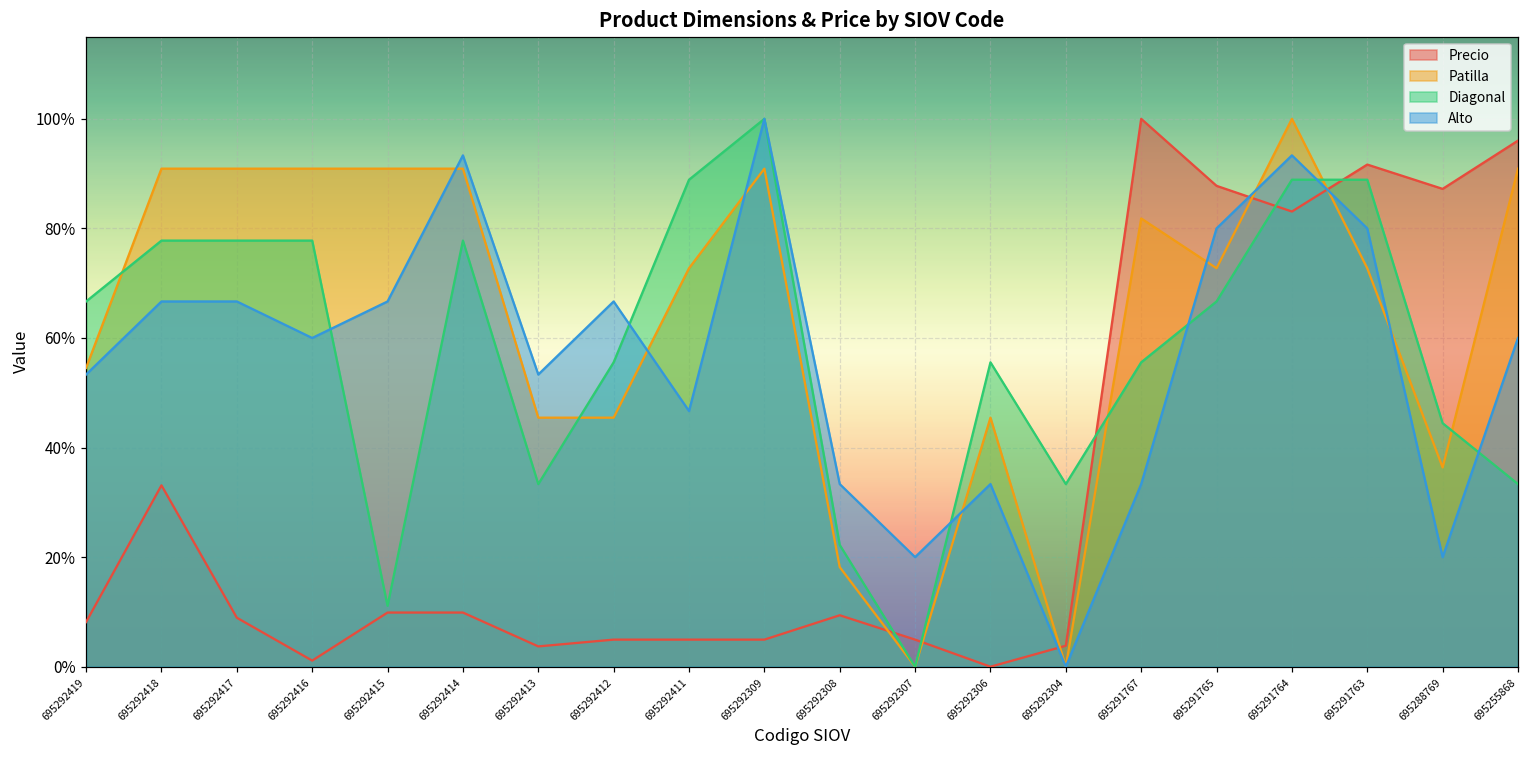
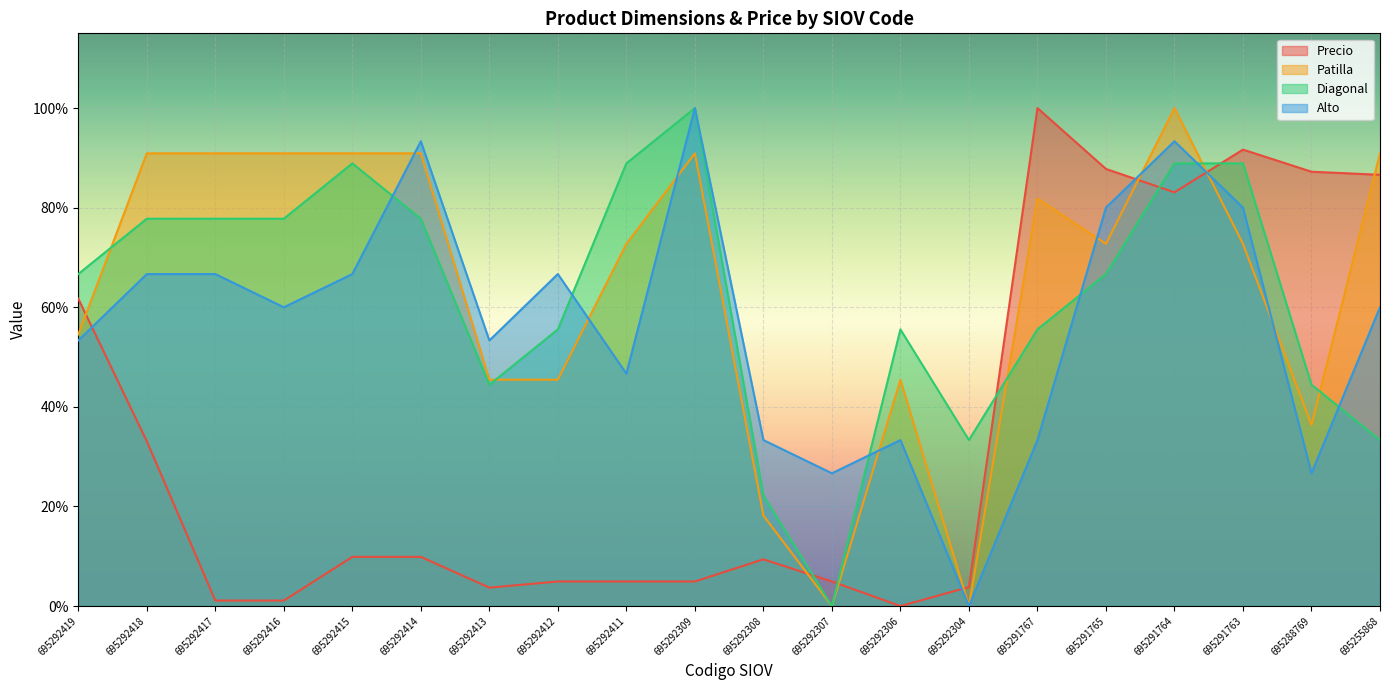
Precio, 695292419: 8% -> 62%
Precio, 695292417: 9% -> 1%
Diagonal, 695292415: 11% -> 89%
Diagonal, 695292413: 33% -> 44%
Alto, 695292307: 20% -> 27%
Alto, 695288769: 20% -> 27%
Precio, 695255868: 96% -> 87%
